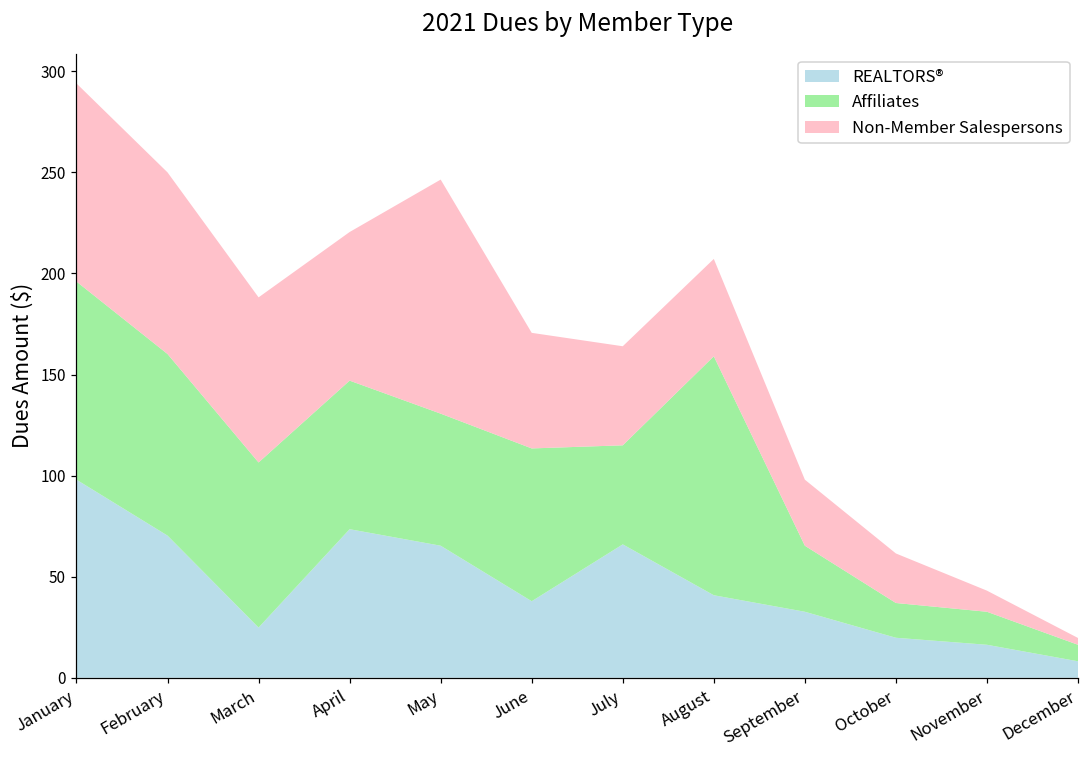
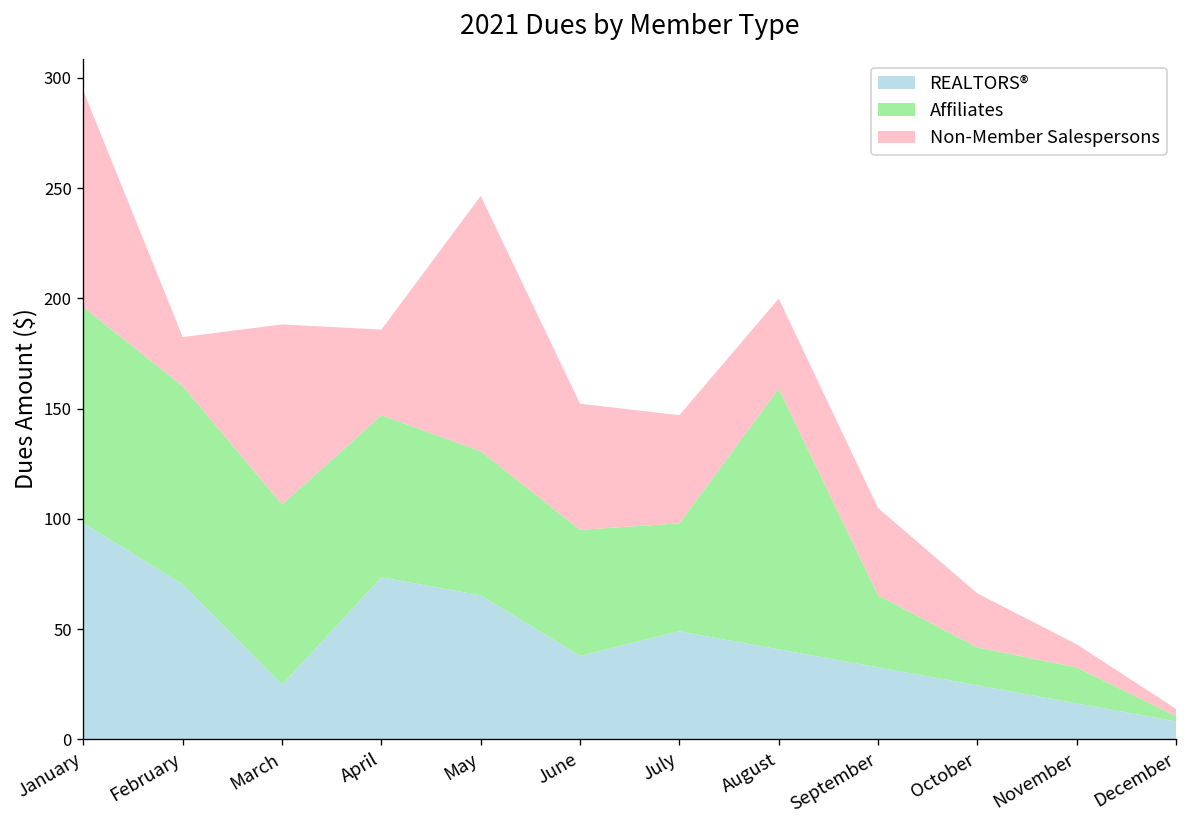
Non-Member Salespersons, February: 90 -> 22
Non-Member Salespersons, April: 74 -> 39
Affiliates, June: 76 -> 57
REALTORS®, July: 66 -> 49
Non-Member Salespersons, August: 48 -> 41
Non-Member Salespersons, September: 33 -> 40
REALTORS®, October: 20 -> 25
Affiliates, December: 8 -> 2
